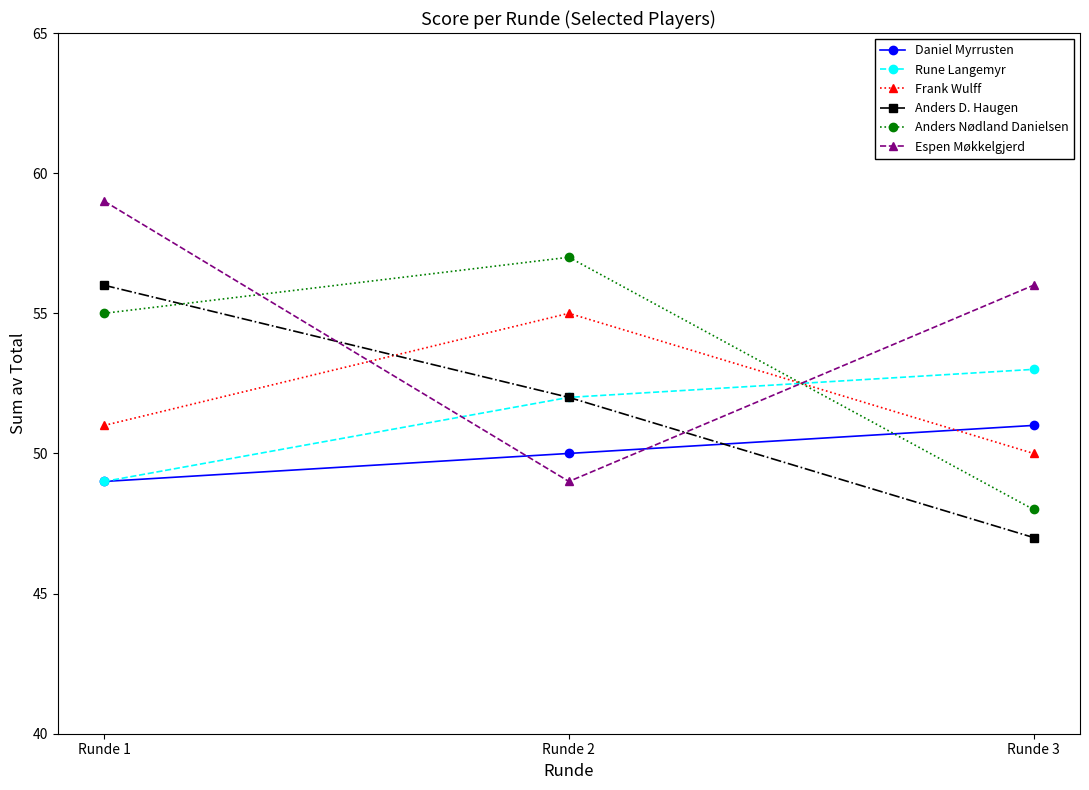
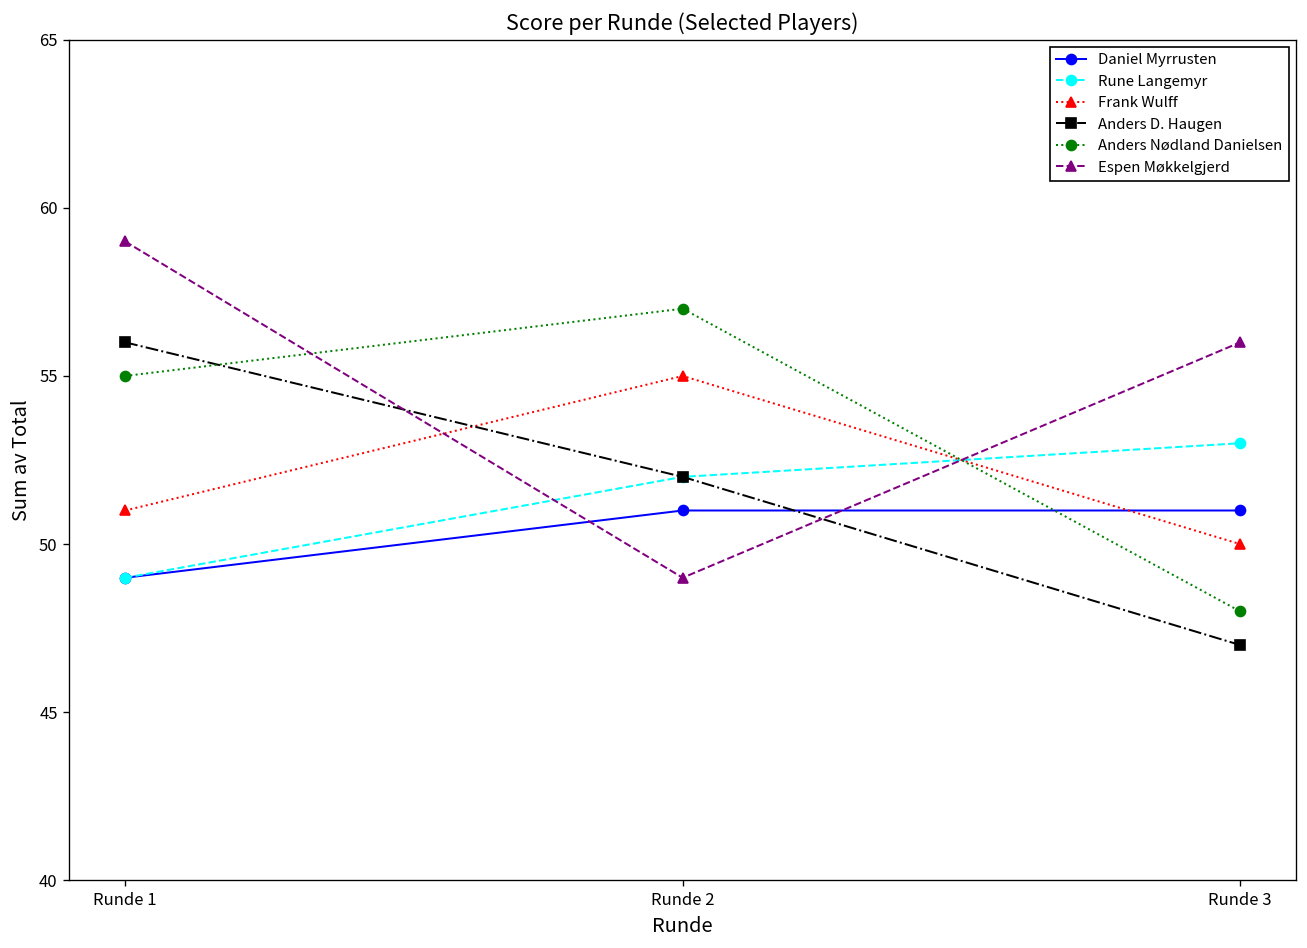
Daniel Myrrusten, Runde 2: 50 -> 51
